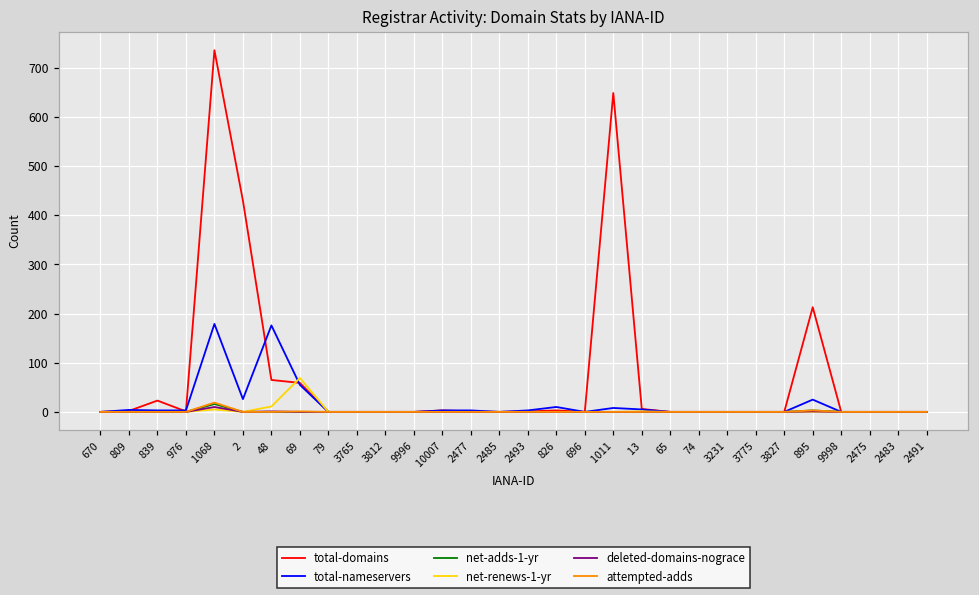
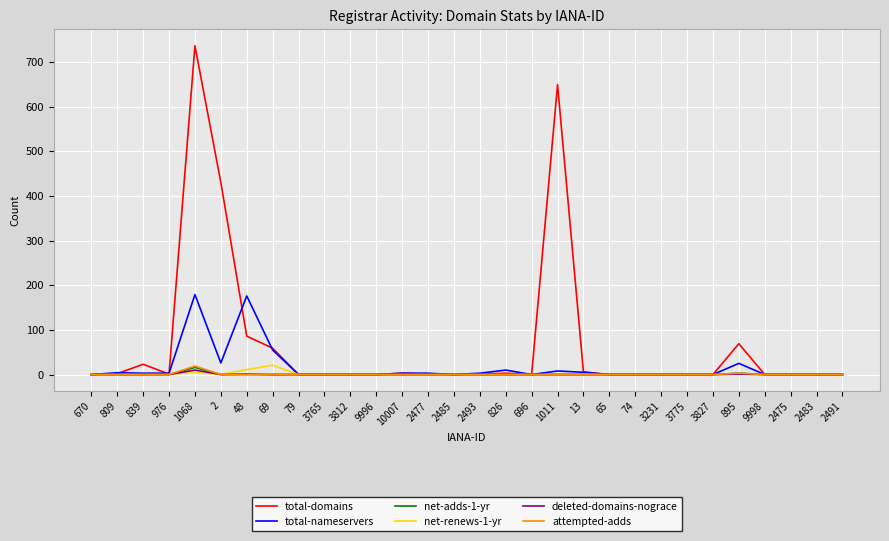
total-domains, 48: 70 -> 90
net-renews-1-yr, 69: 70 -> 20
total-domains, 895: 210 -> 70
